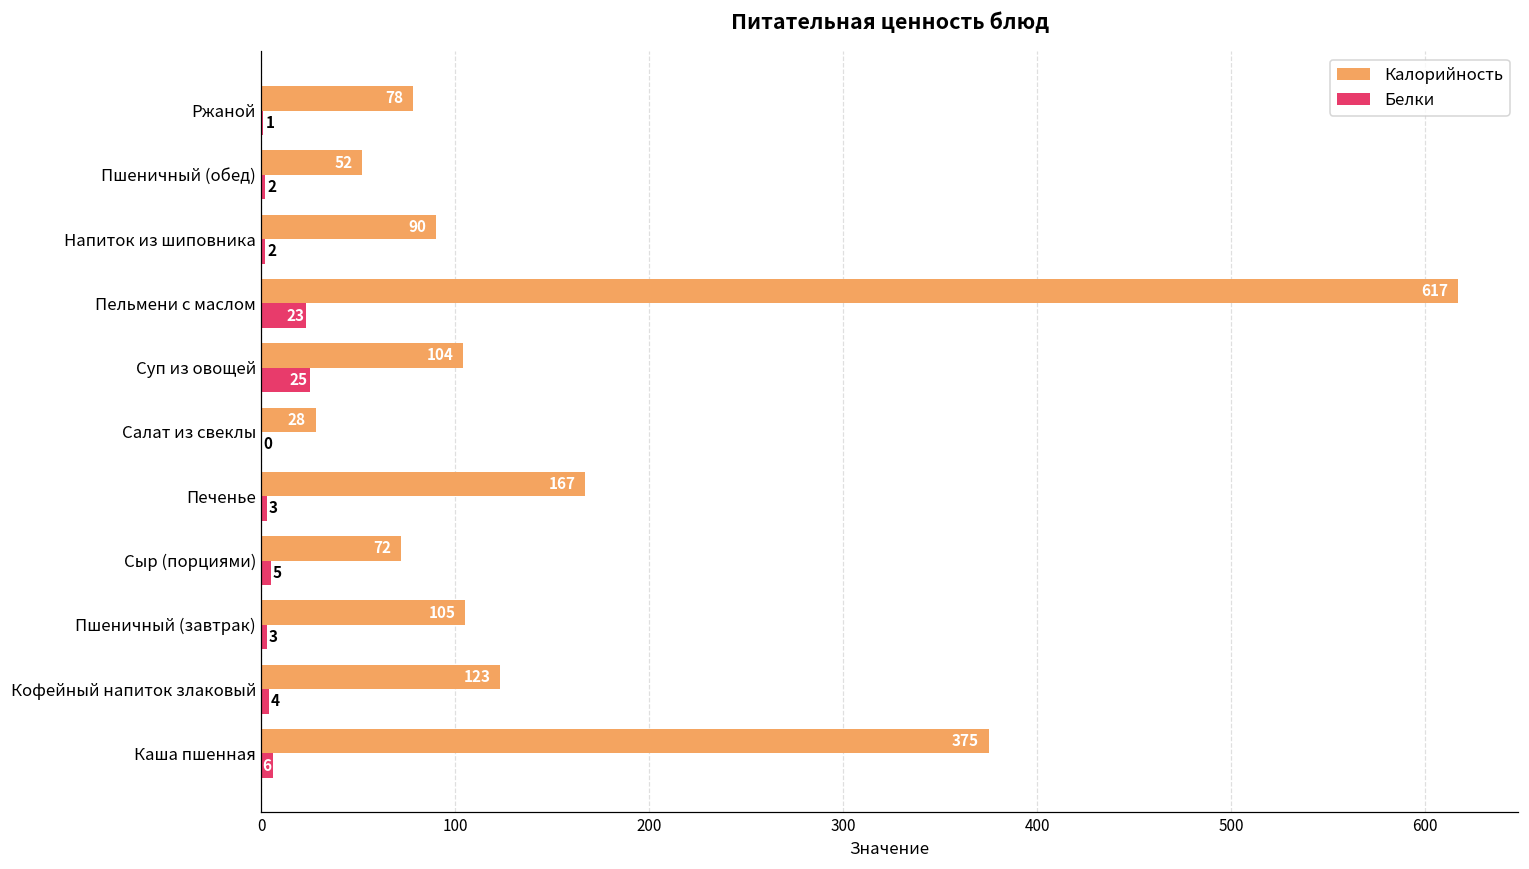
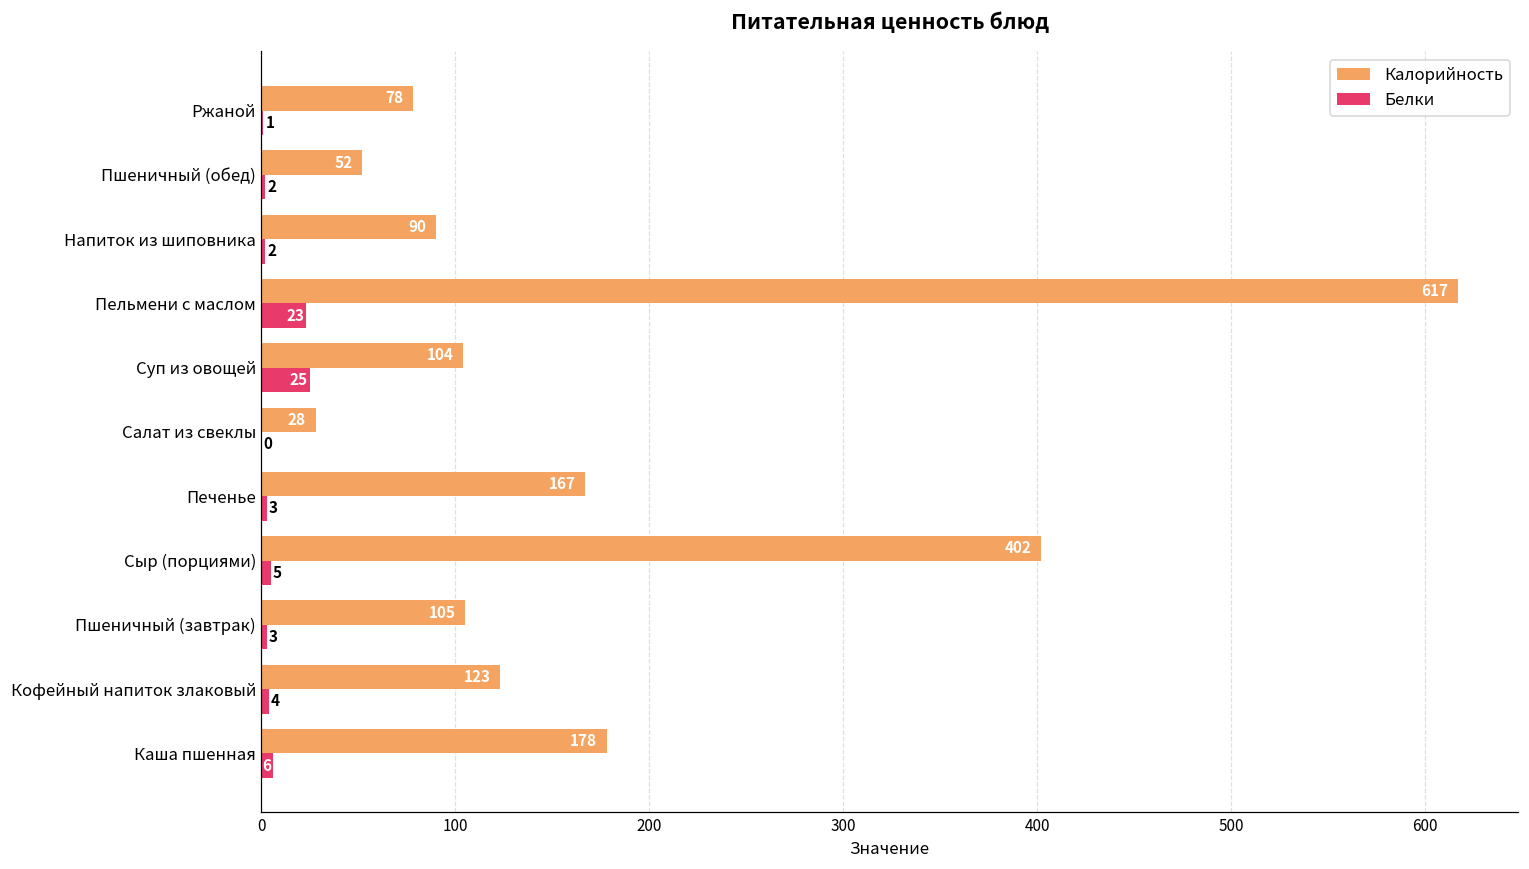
Калорийность, Сыр (порциями): 72 -> 402
Калорийность, Каша пшенная: 375 -> 178
